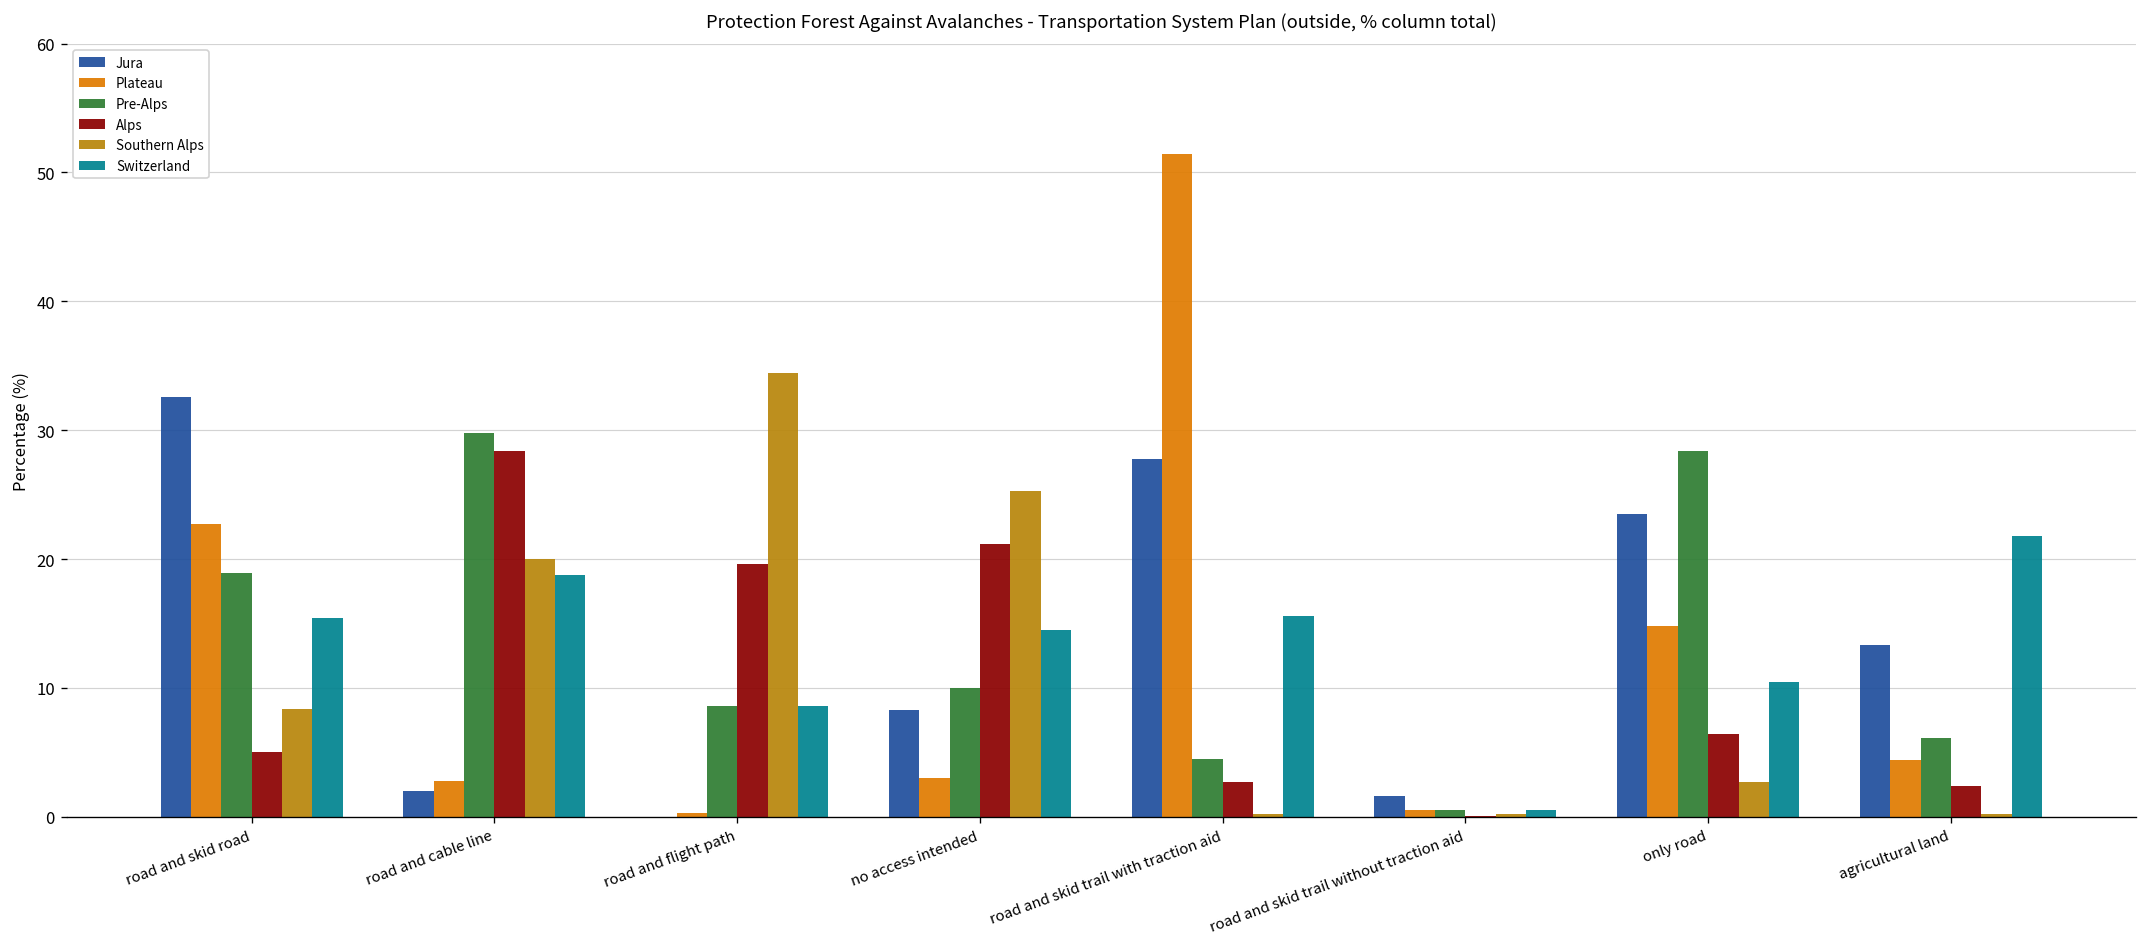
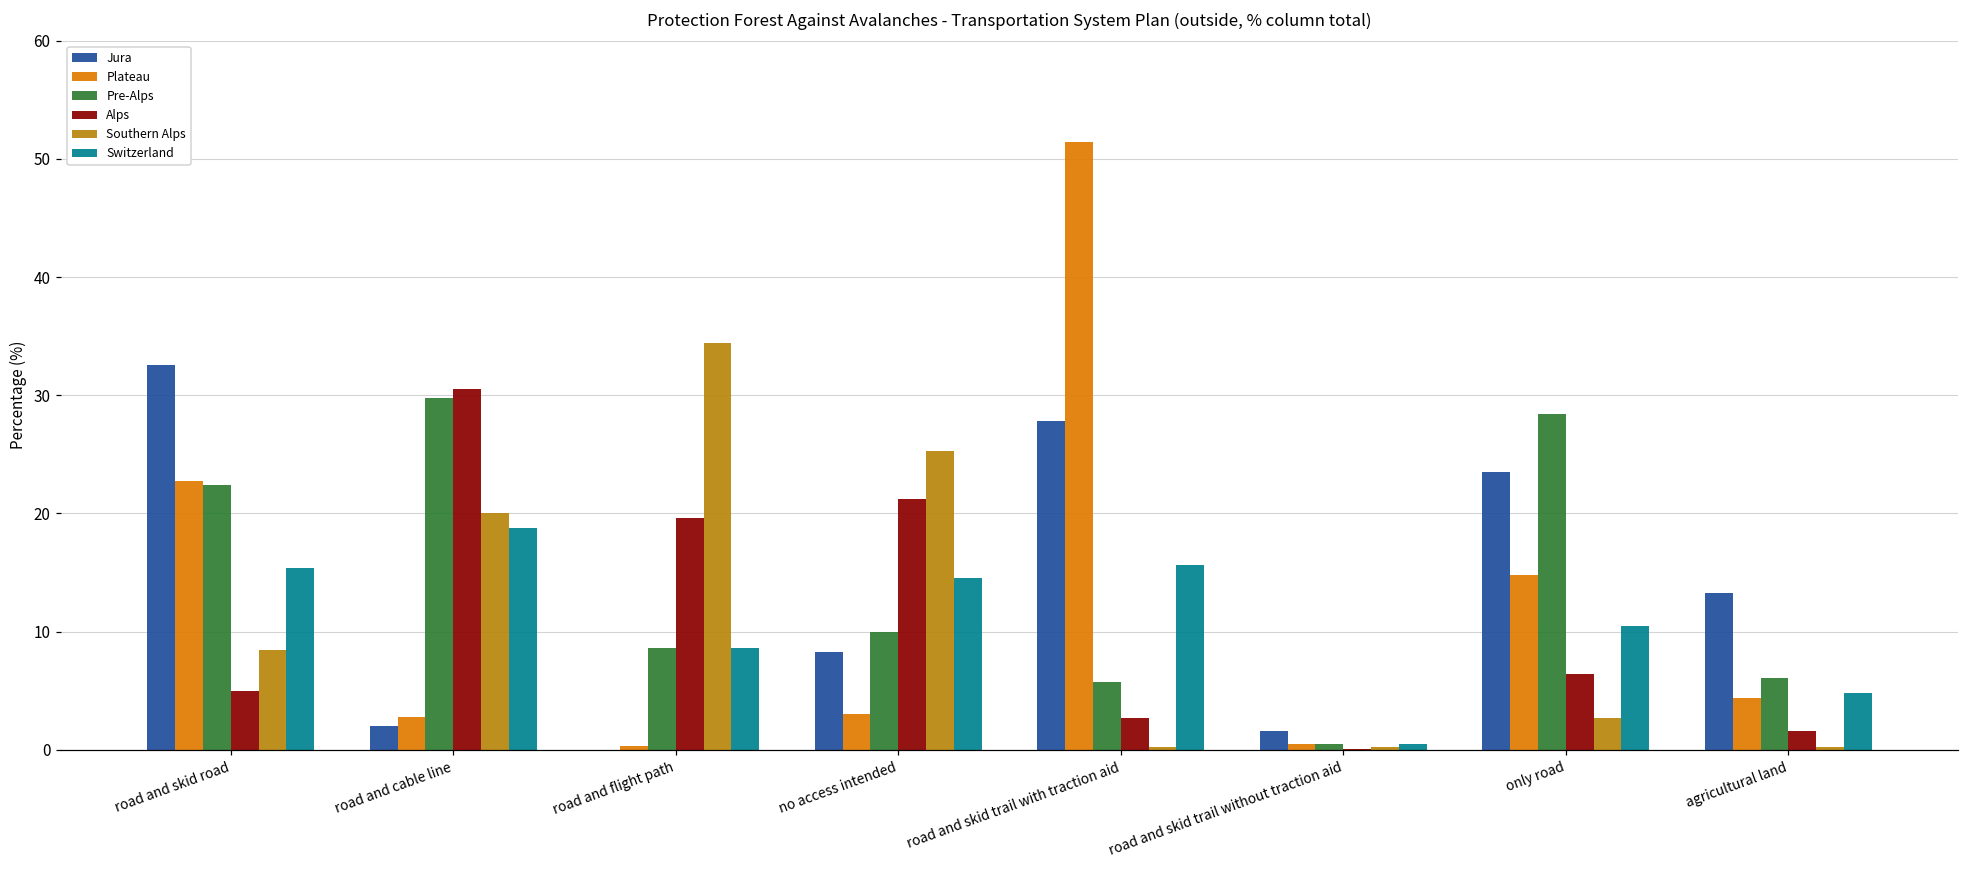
Pre-Alps, road and skid road: 18.9 -> 22.4
Alps, road and cable line: 28.4 -> 30.5
Pre-Alps, road and skid trail with traction aid: 4.5 -> 5.7
Alps, agricultural land: 2.4 -> 1.6
Switzerland, agricultural land: 21.8 -> 4.8
